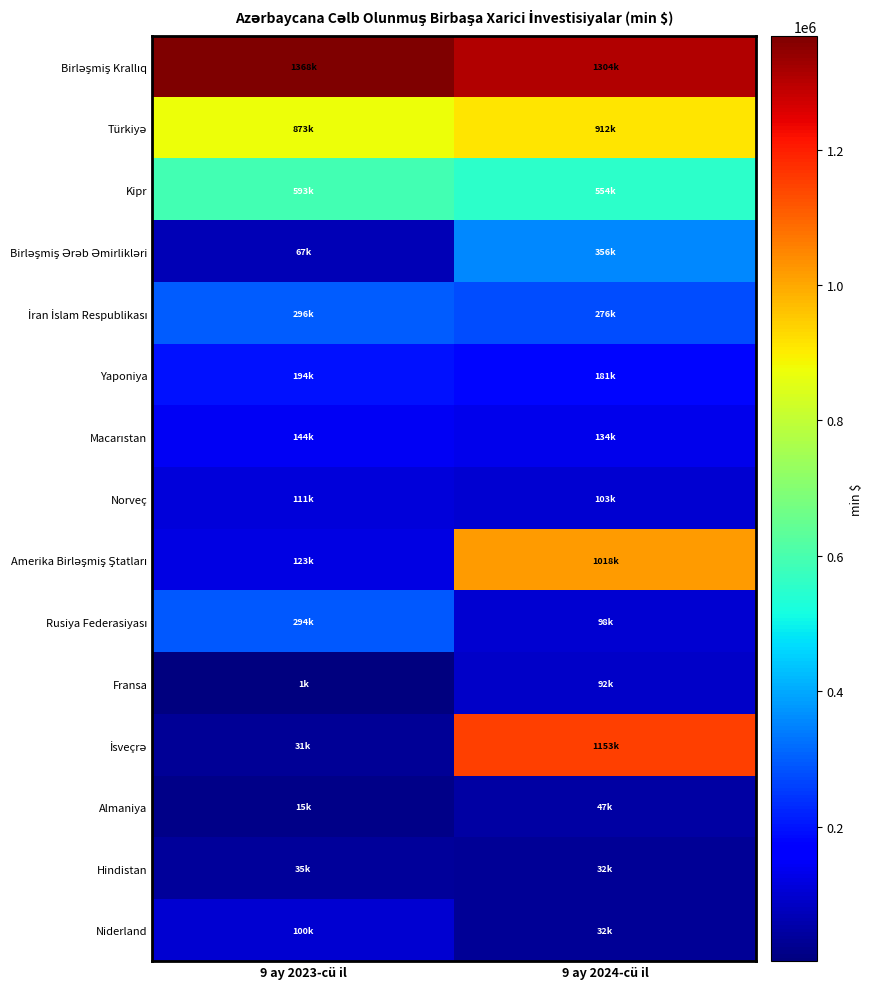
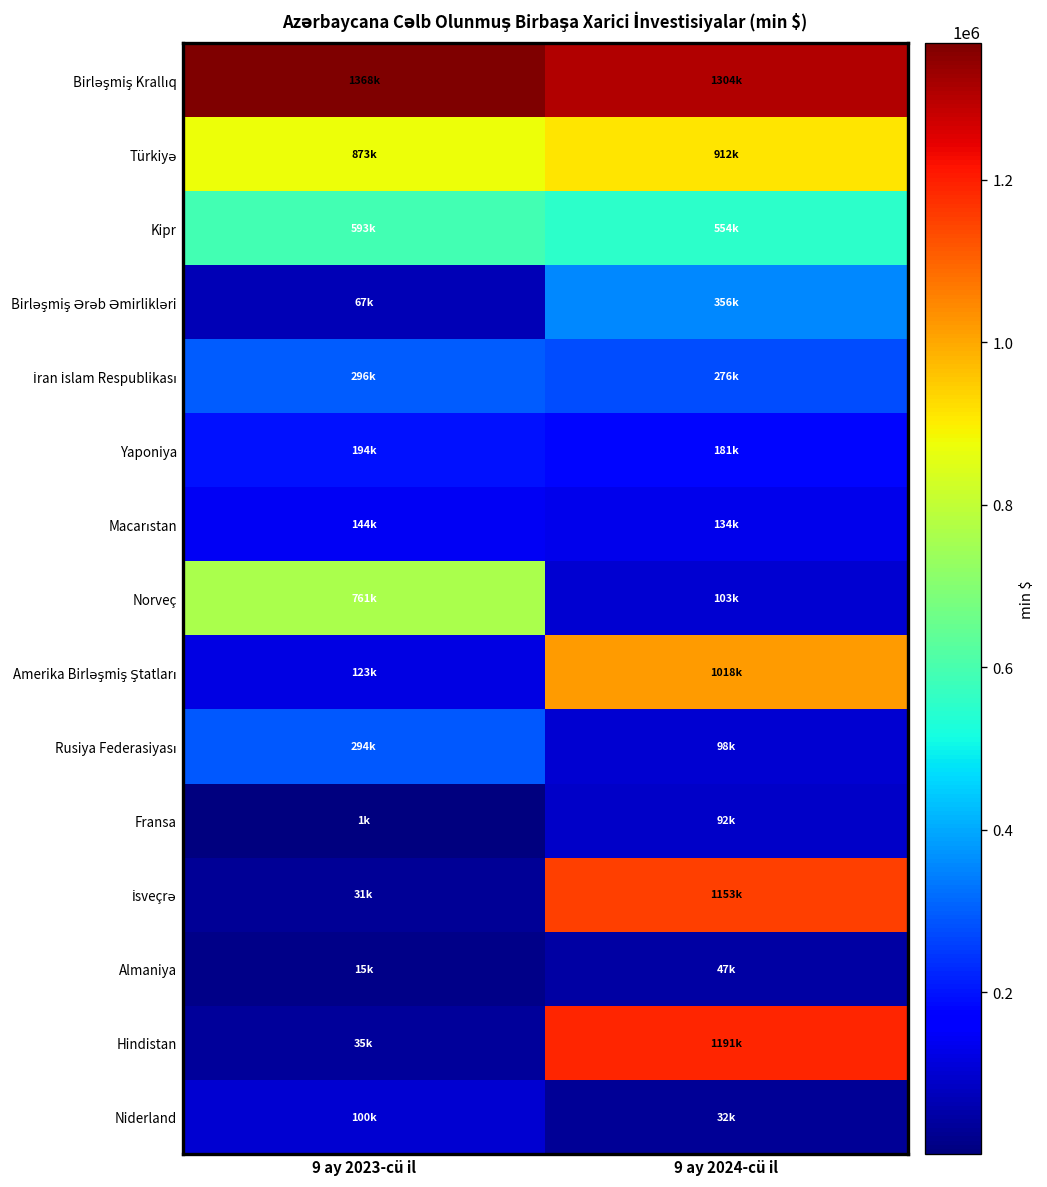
Norveç, 9 ay 2023-cü il: 111k -> 761k
Hindistan, 9 ay 2024-cü il: 32k -> 1191k
